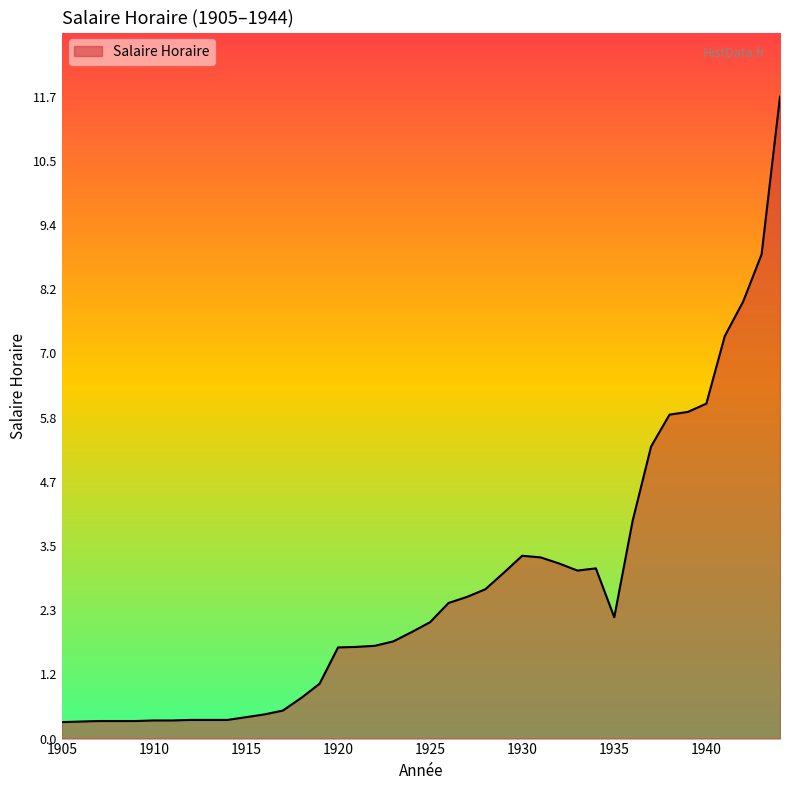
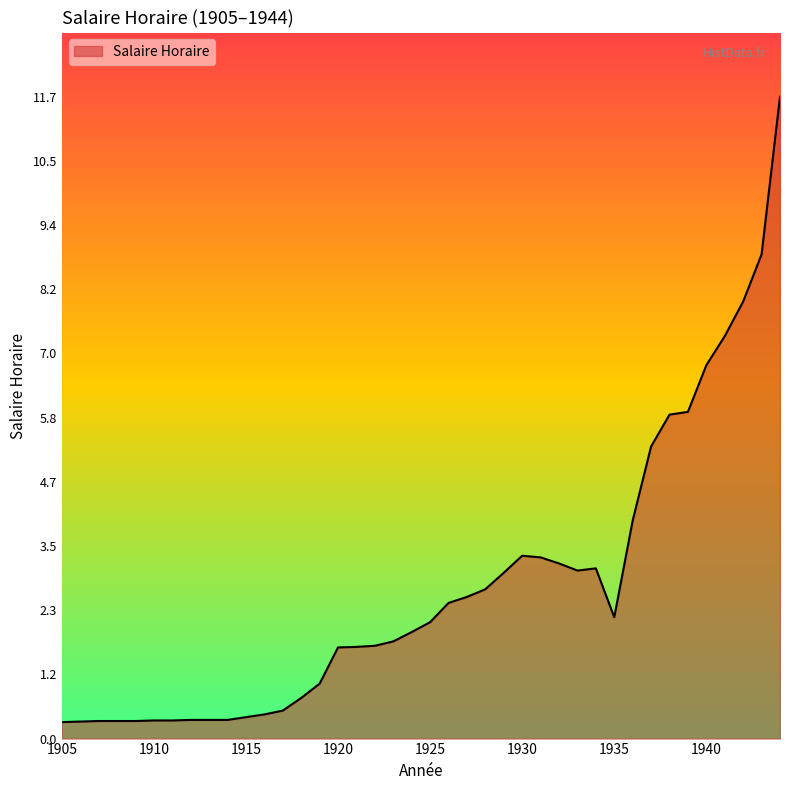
1940: 6.1 -> 6.8
